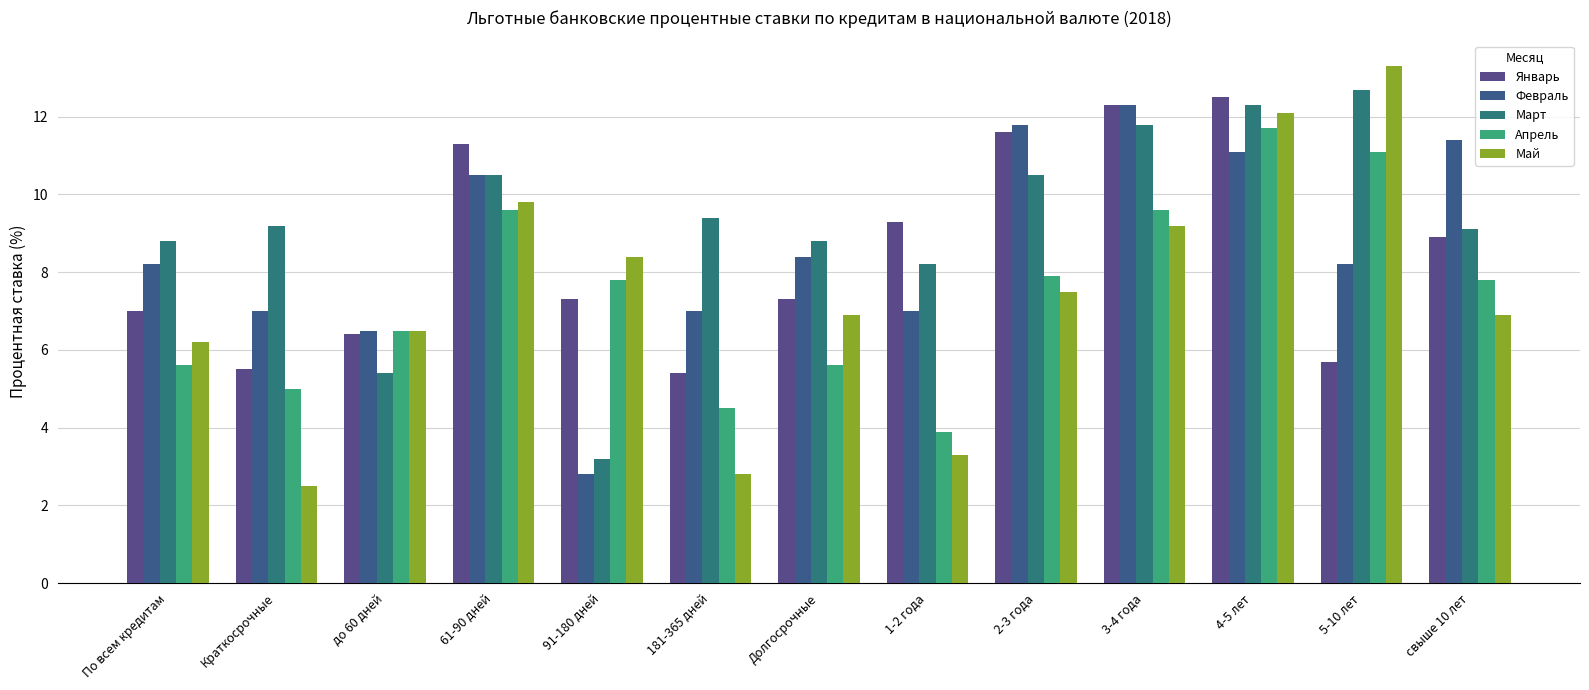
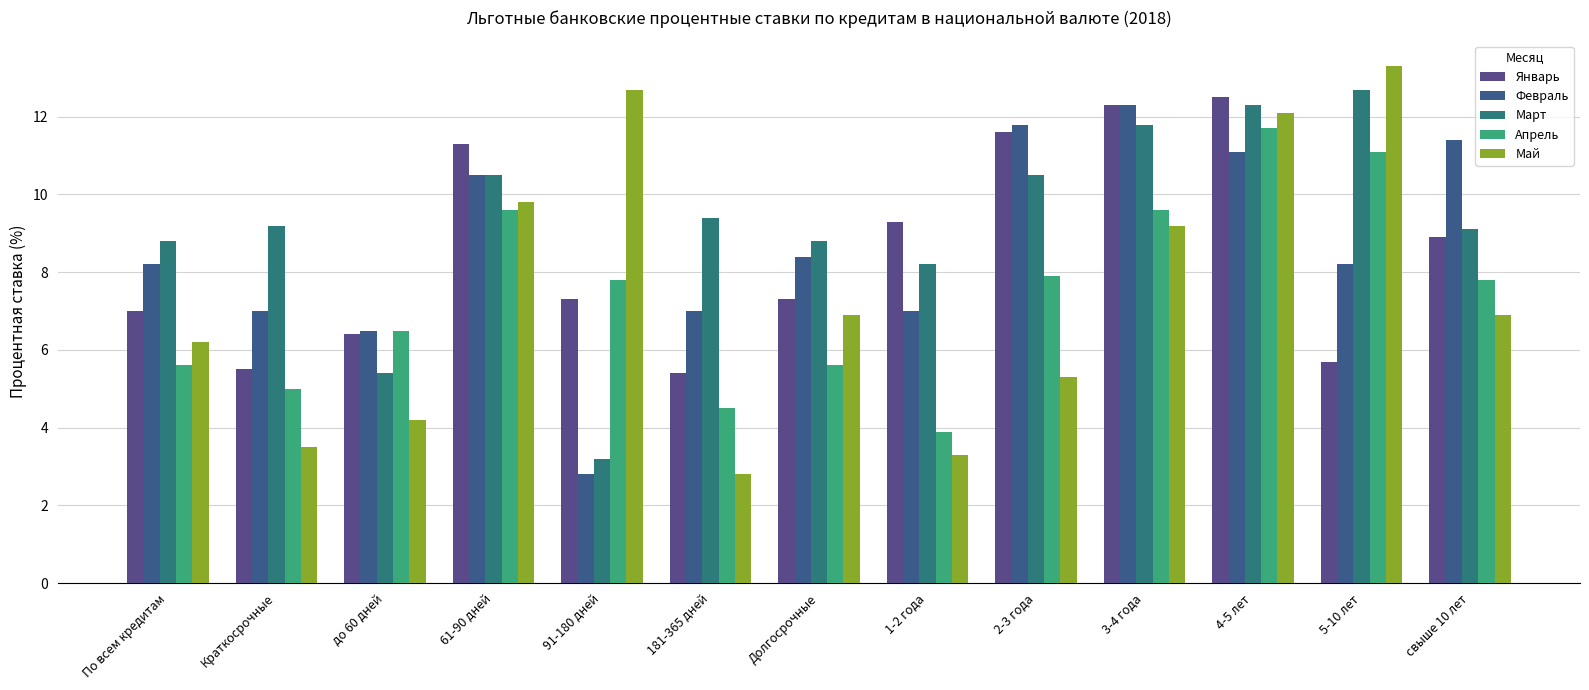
Май, Краткосрочные: 2.5 -> 3.5
Май, до 60 дней: 6.5 -> 4.2
Май, 91-180 дней: 8.4 -> 12.7
Май, 2-3 года: 7.5 -> 5.3
